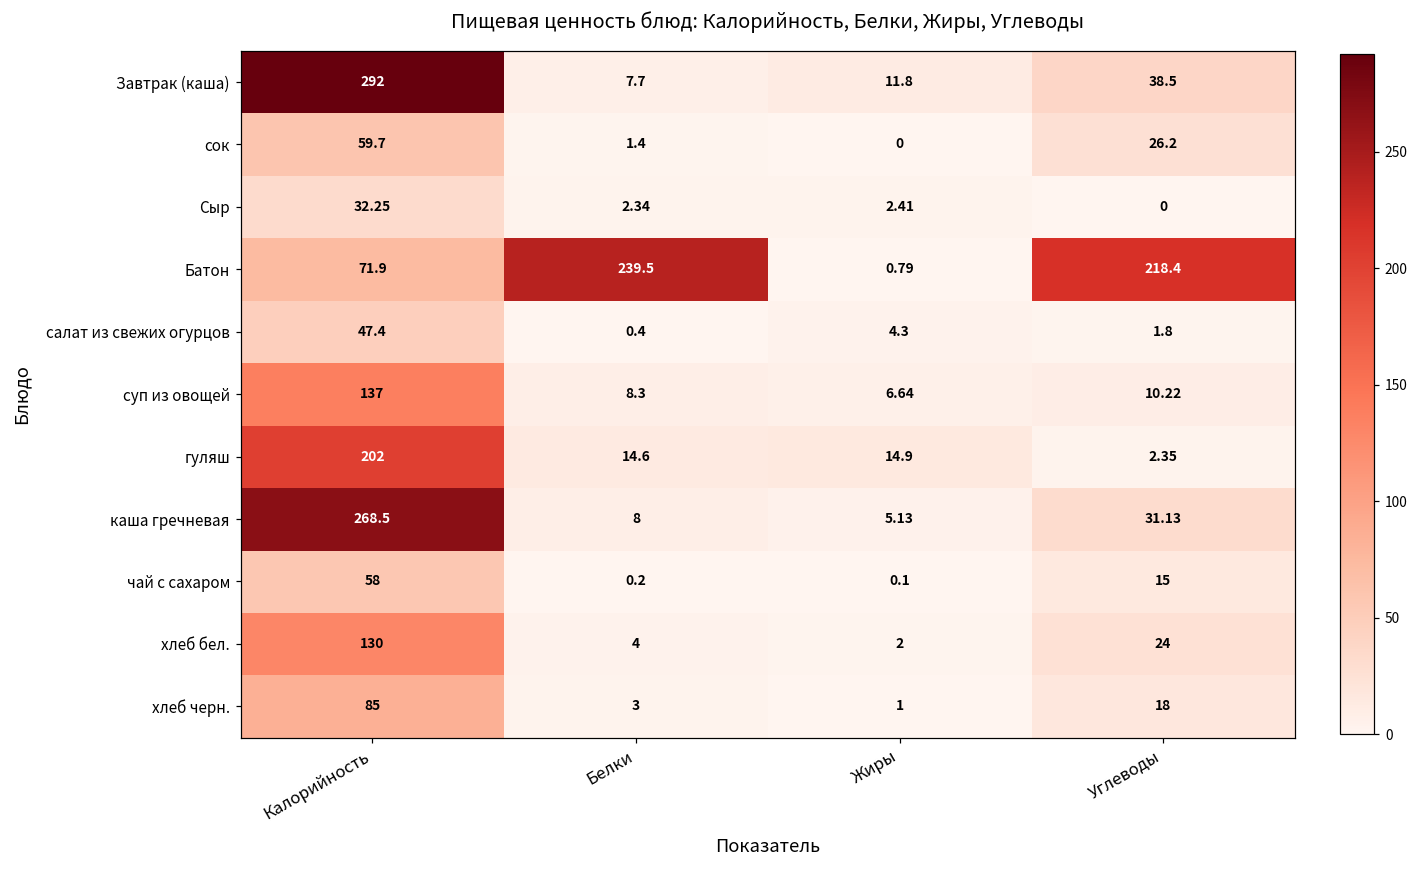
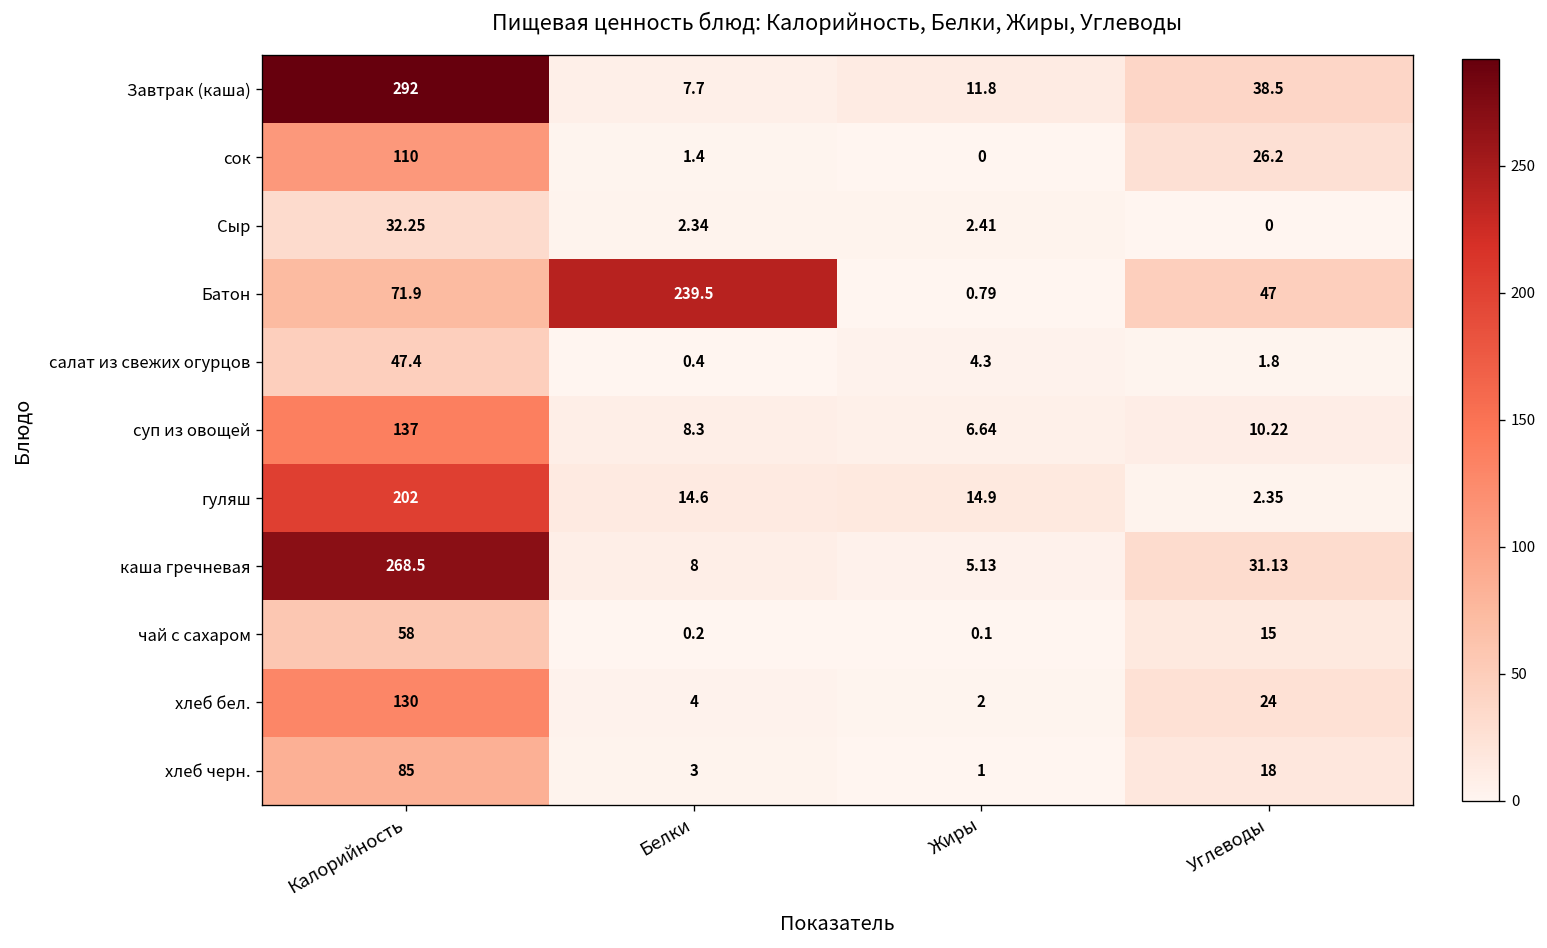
сок, Калорийность: 59.7 -> 110
Батон, Углеводы: 218.4 -> 47
